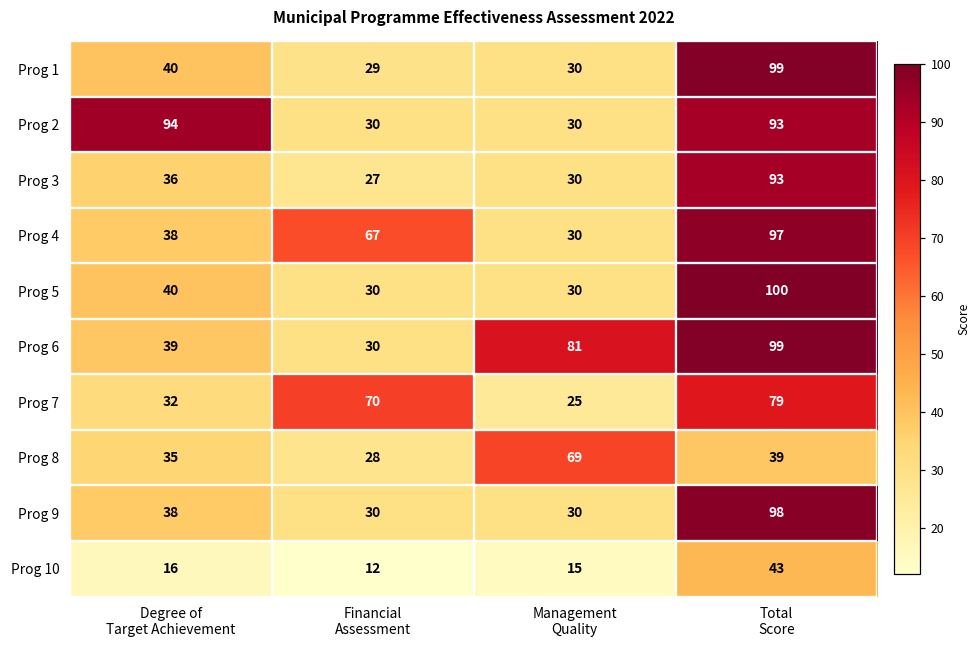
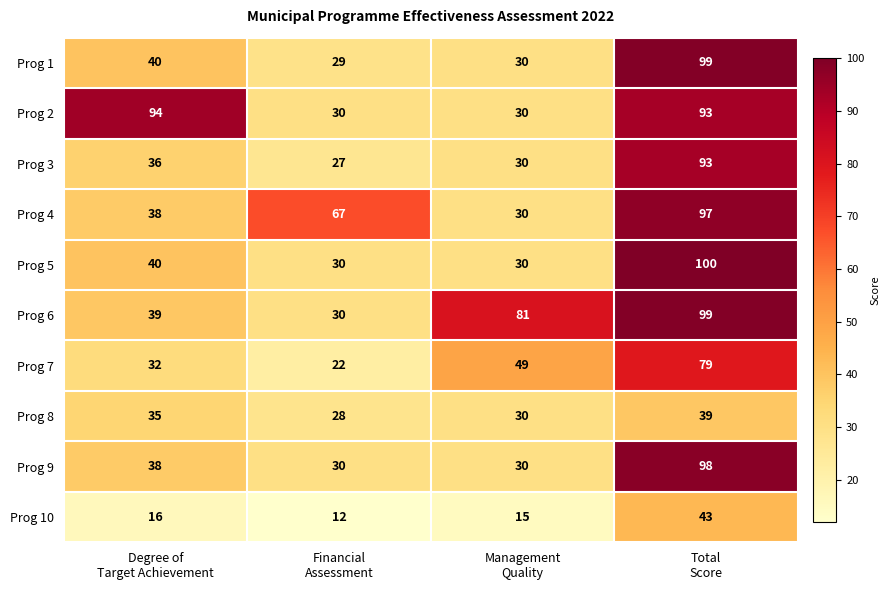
Prog 7, Financial Assessment: 70 -> 22
Prog 7, Management Quality: 25 -> 49
Prog 8, Management Quality: 69 -> 30
